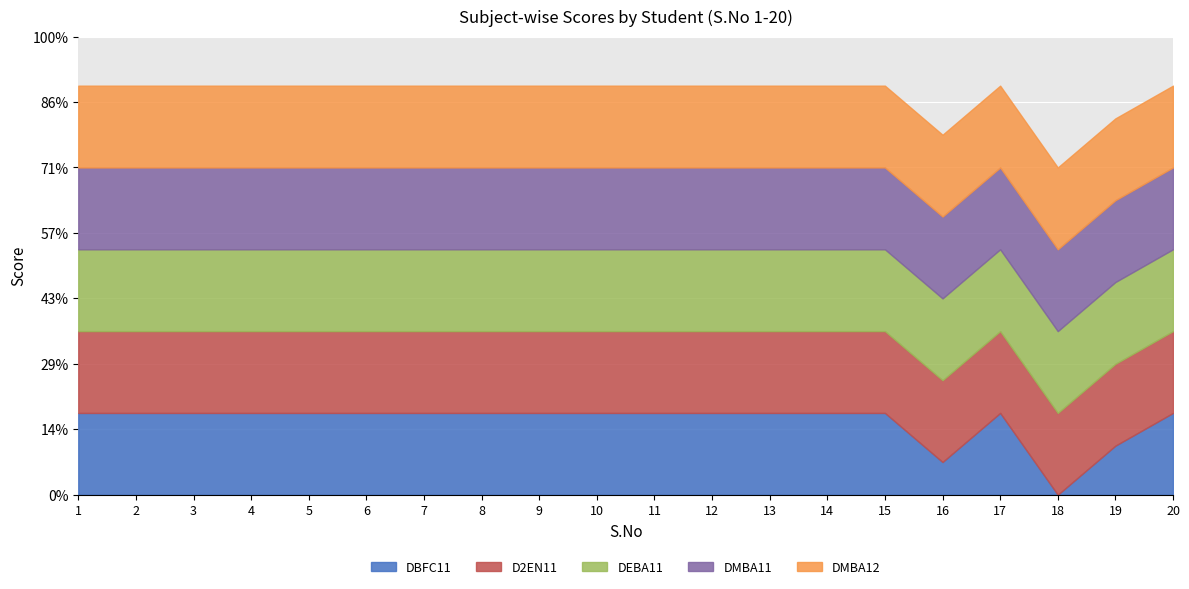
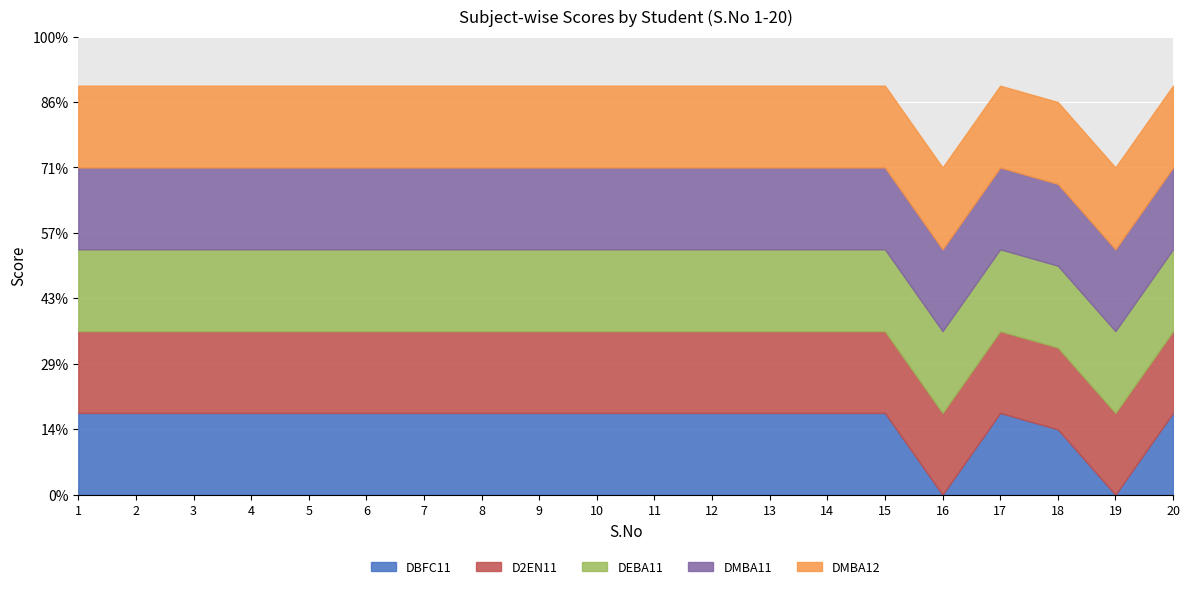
DBFC11, 16: 7% -> 0%
DBFC11, 18: 0% -> 14%
DBFC11, 19: 11% -> 0%
